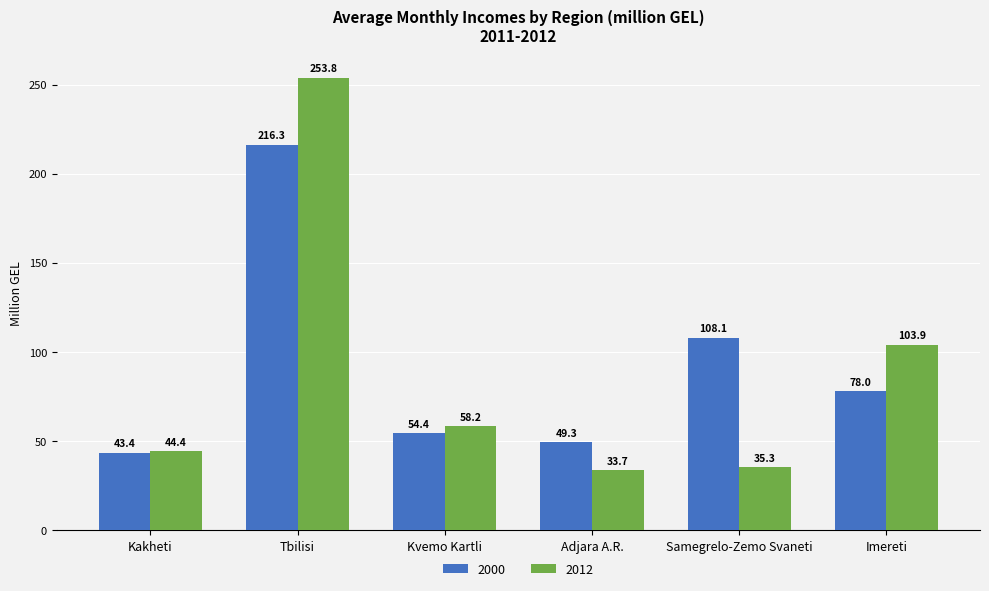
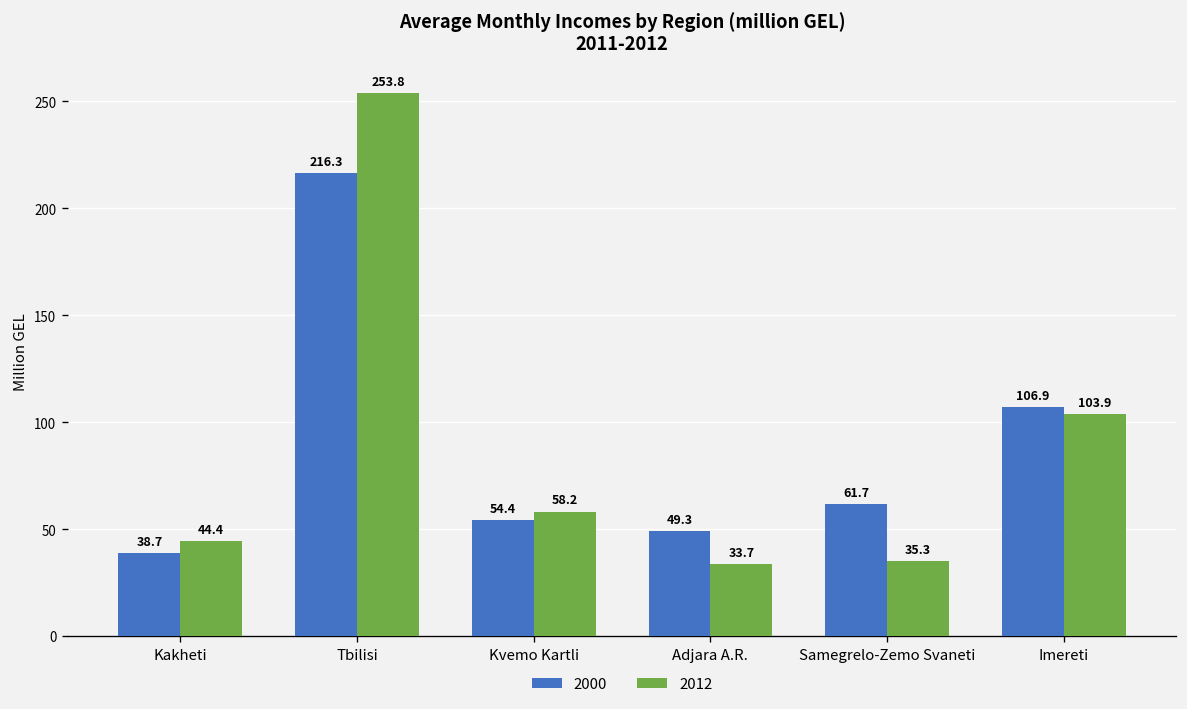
2000, Kakheti: 43.4 -> 38.7
2000, Samegrelo-Zemo Svaneti: 108.1 -> 61.7
2000, Imereti: 78.0 -> 106.9
